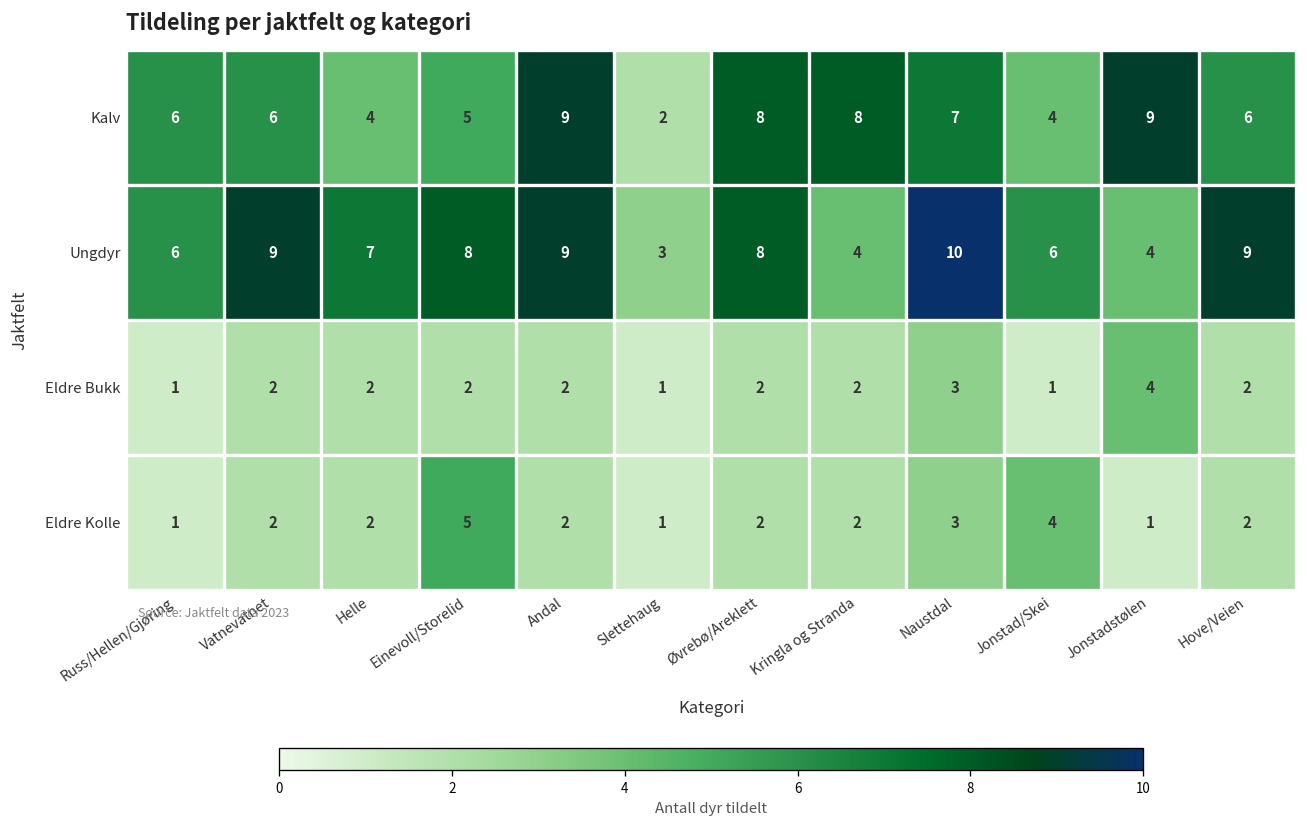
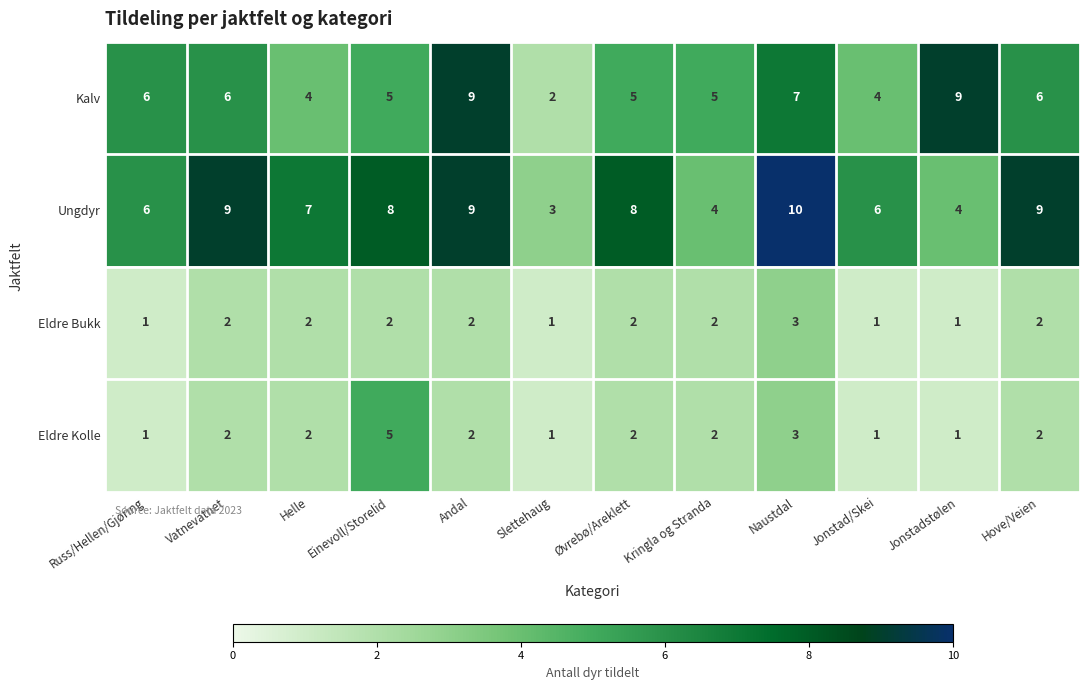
Kalv, Øvrebø/Areklett: 8 -> 5
Kalv, Kringla og Stranda: 8 -> 5
Eldre Bukk, Jonstadstølen: 4 -> 1
Eldre Kolle, Jonstad/Skei: 4 -> 1
